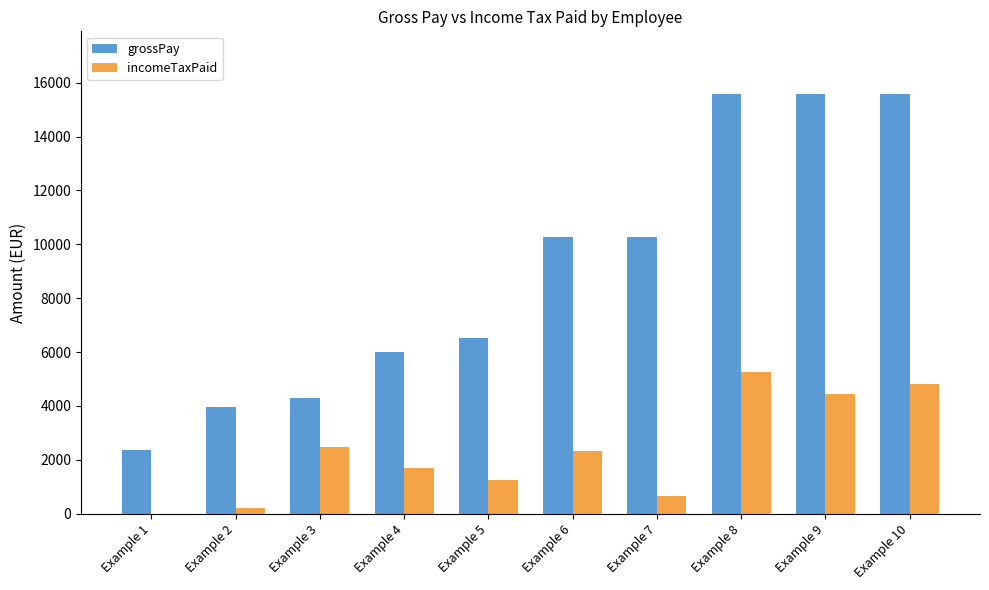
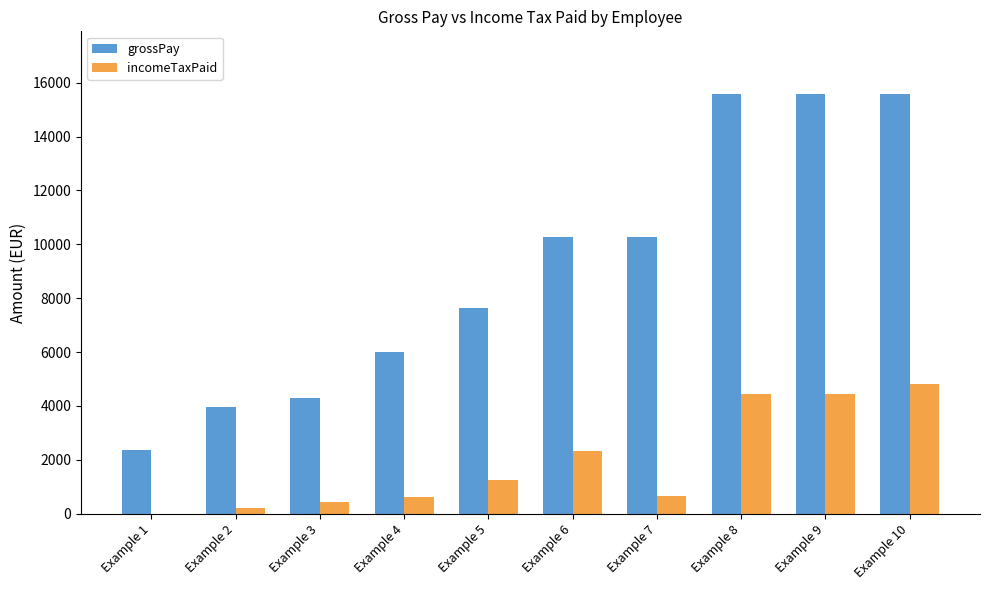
incomeTaxPaid, Example 3: 2500 -> 400
incomeTaxPaid, Example 4: 1700 -> 600
grossPay, Example 5: 6500 -> 7600
incomeTaxPaid, Example 8: 5300 -> 4400
